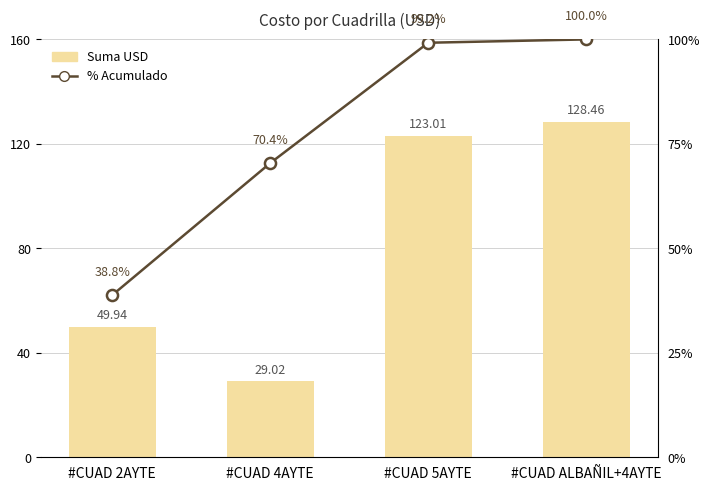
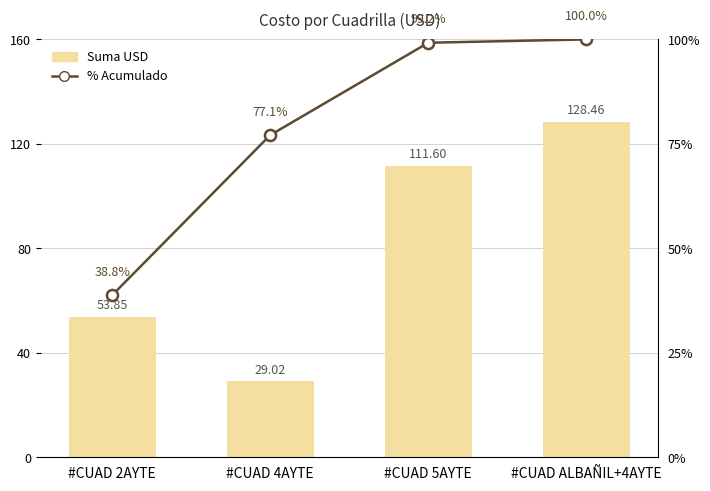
Suma USD, #CUAD 2AYTE: 49.94 -> 53.85
Suma USD, #CUAD 5AYTE: 123.01 -> 111.60
% Acumulado, #CUAD 4AYTE: 70.4% -> 77.1%
